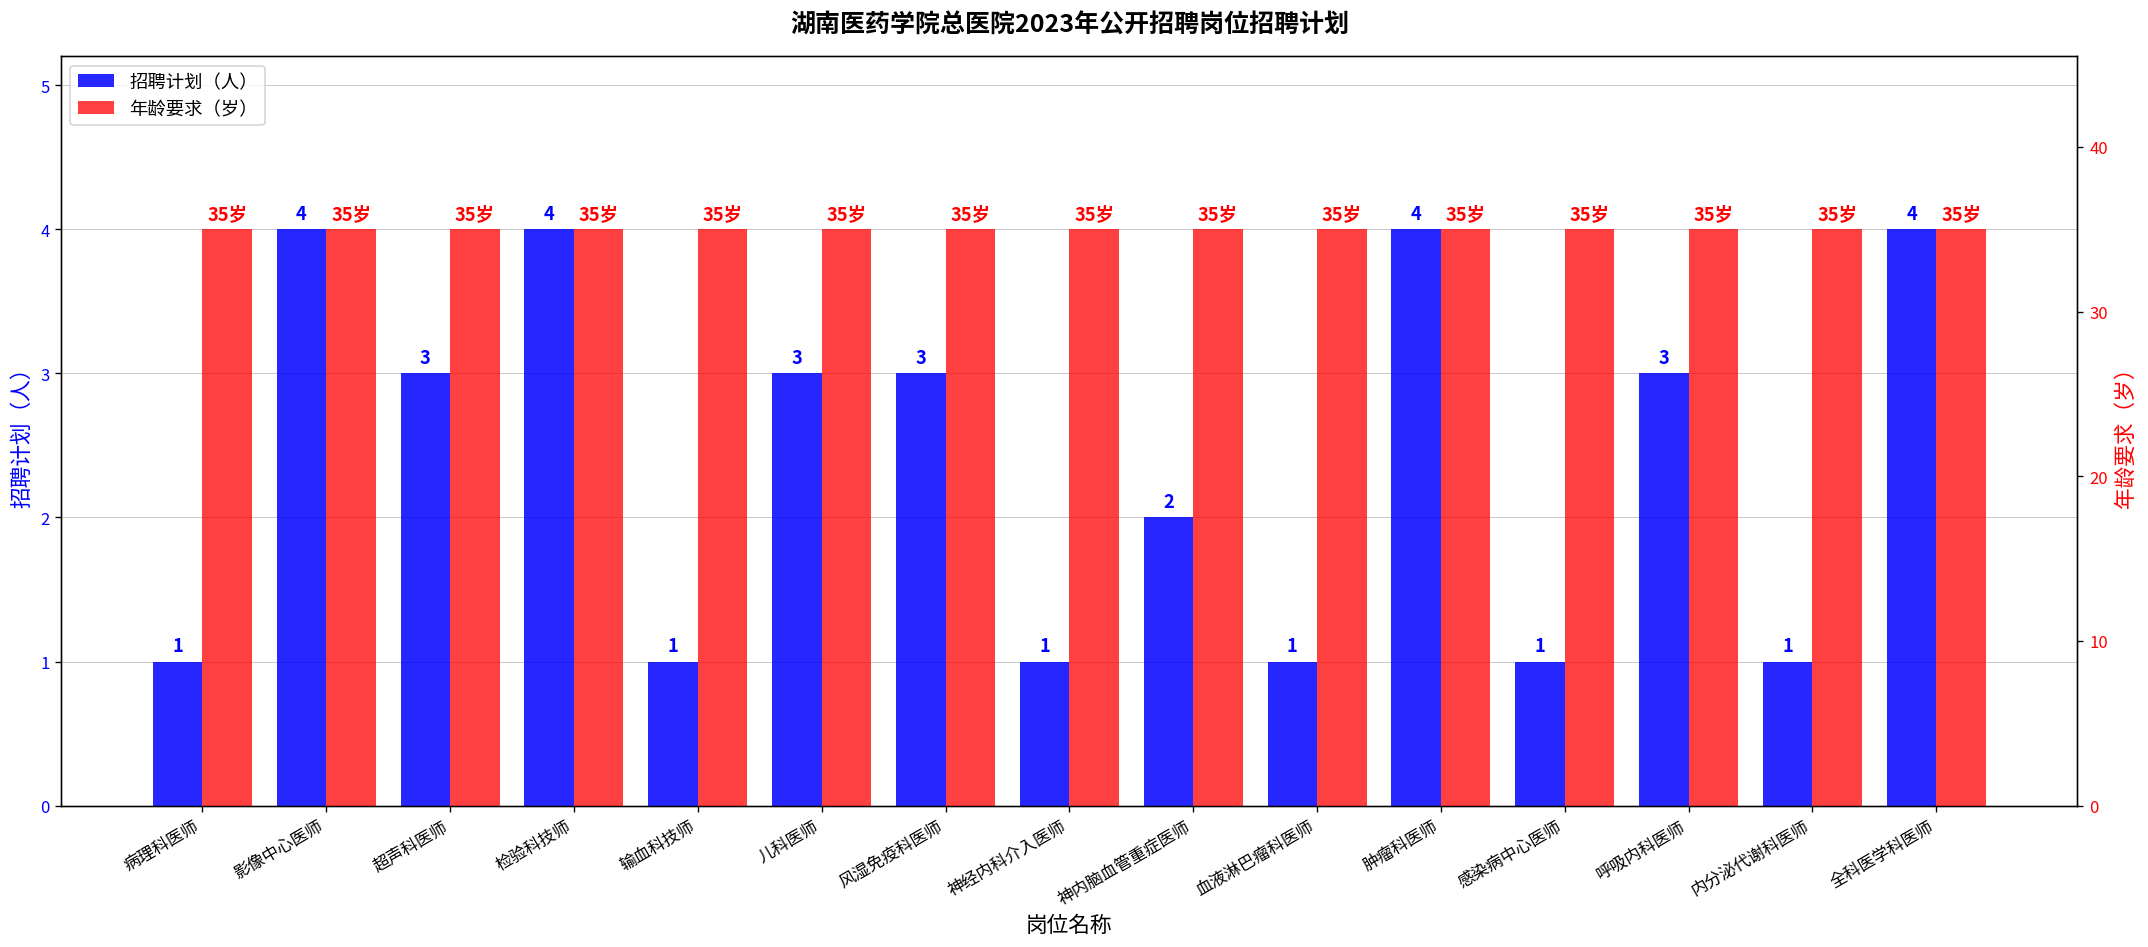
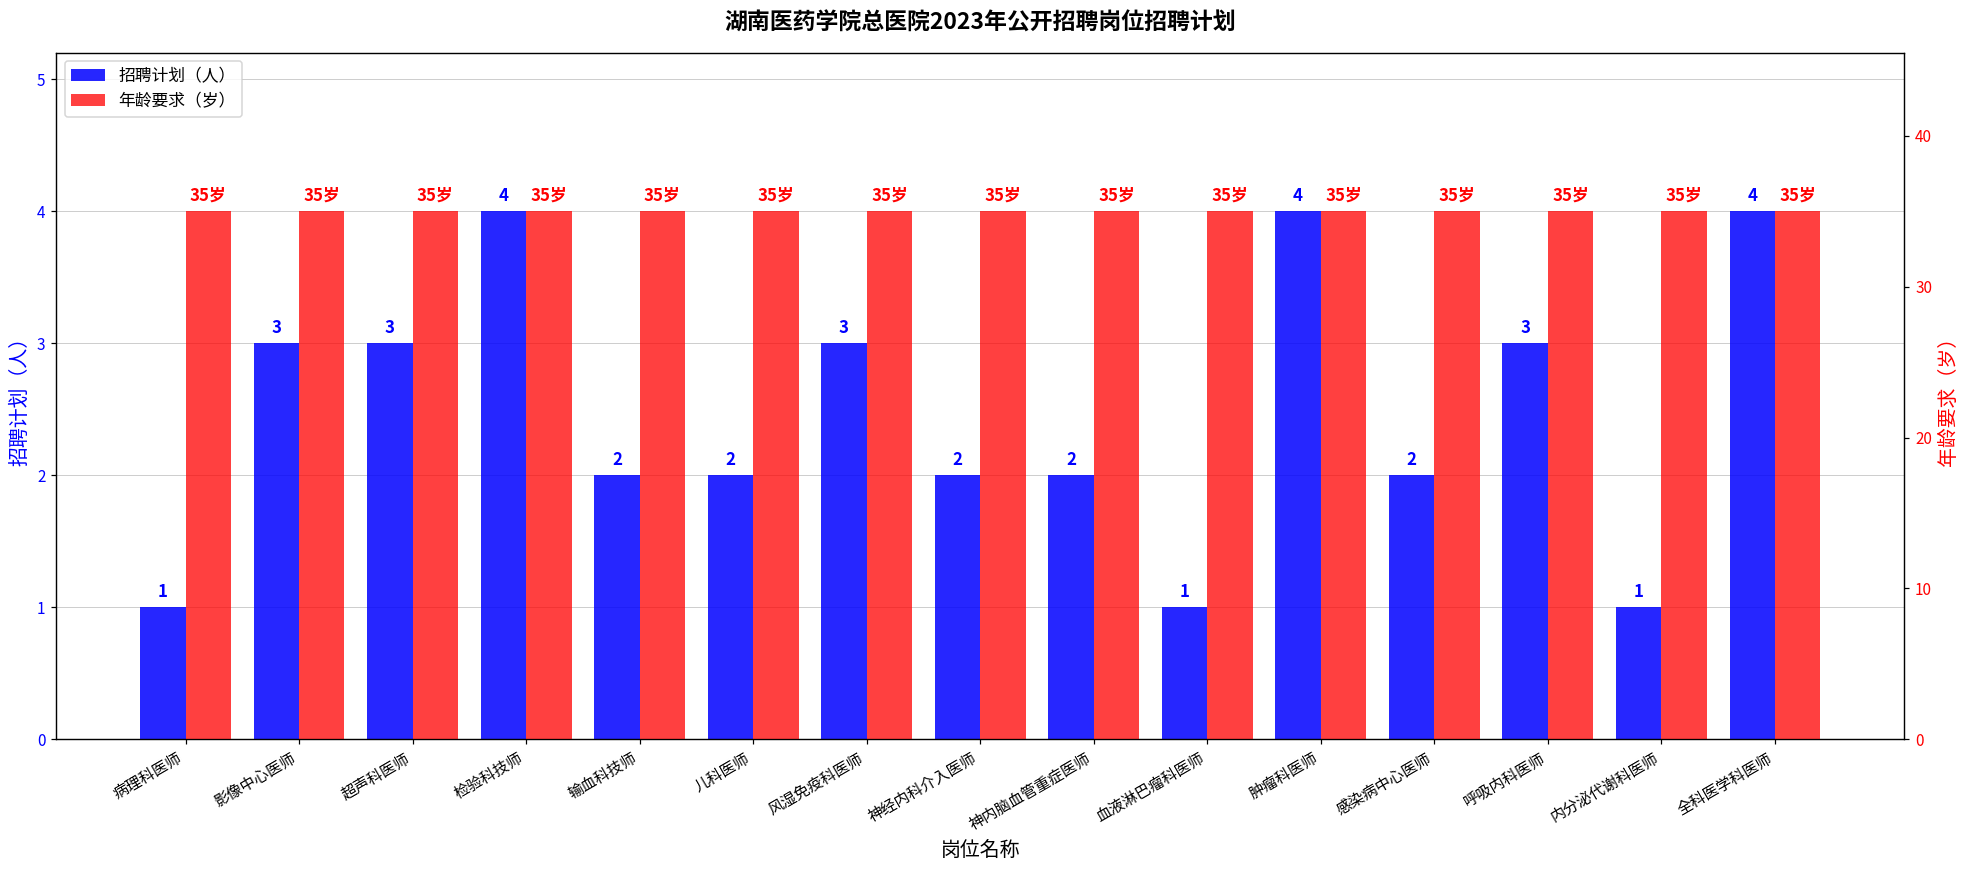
招聘计划（人）, 影像中心医师: 4 -> 3
招聘计划（人）, 输血科技师: 1 -> 2
招聘计划（人）, 儿科医师: 3 -> 2
招聘计划（人）, 神经内科介入医师: 1 -> 2
招聘计划（人）, 感染病中心医师: 1 -> 2
